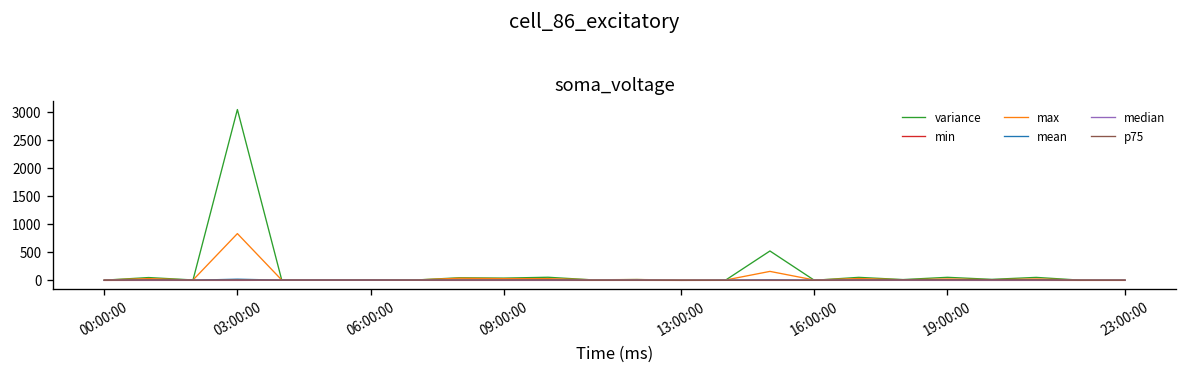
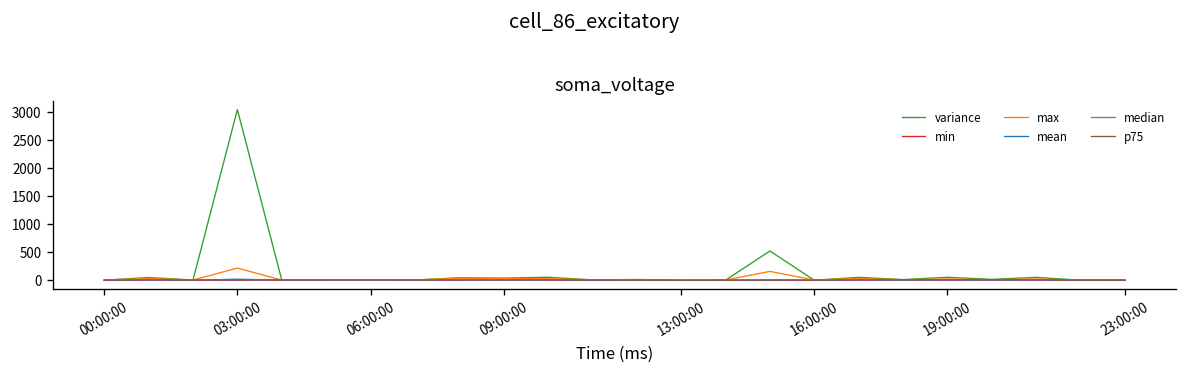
max, 03:00:00: 800 -> 200
